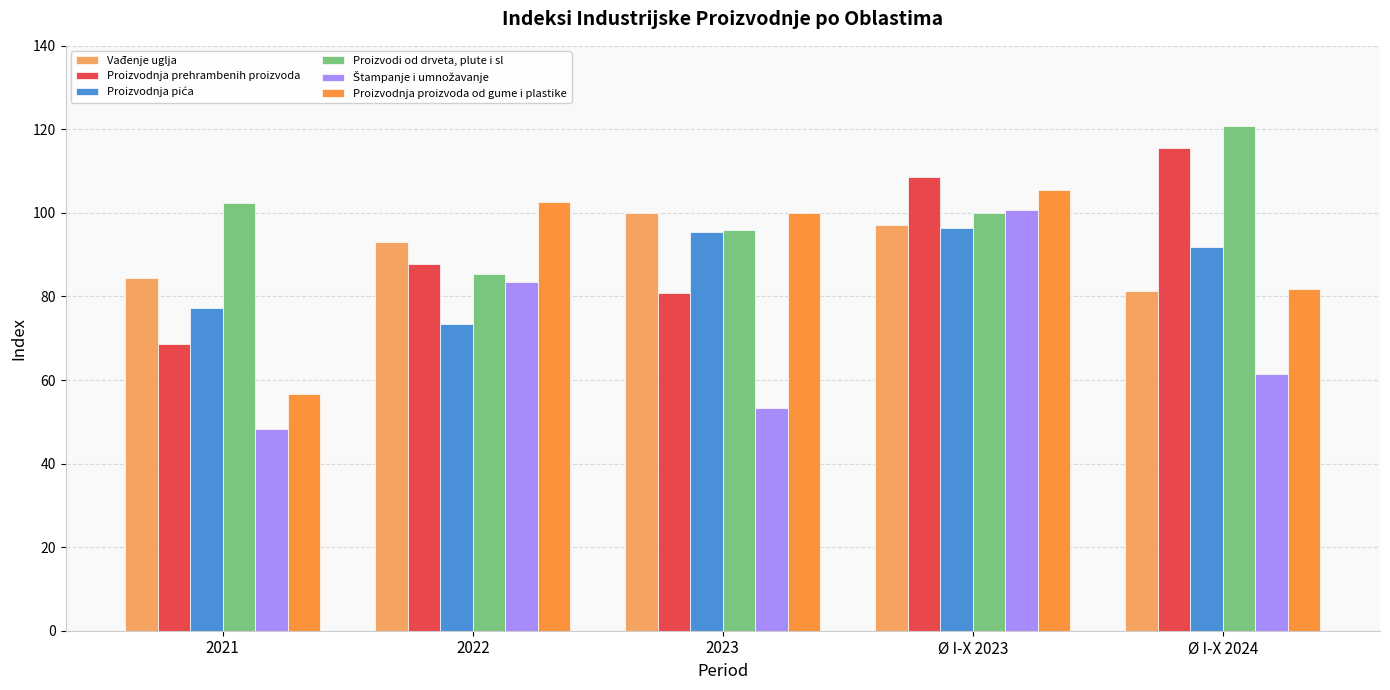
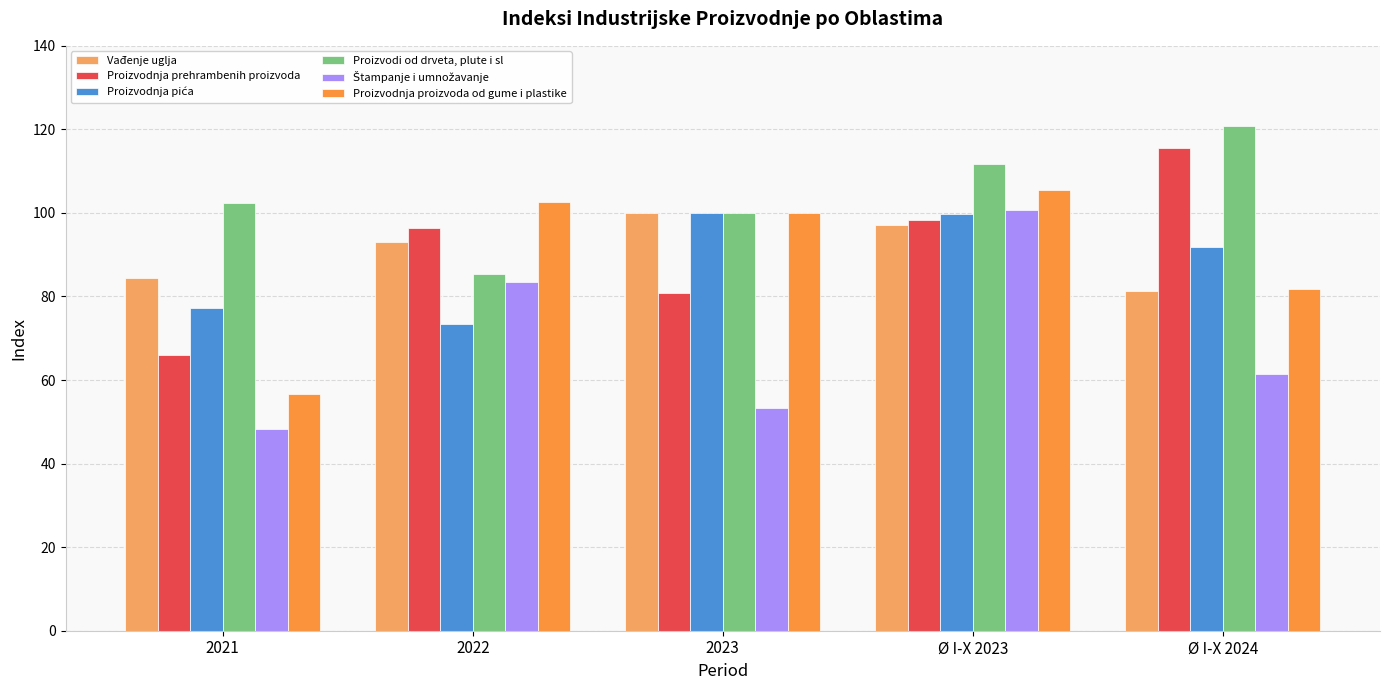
Proizvodnja prehrambenih proizvoda, 2021: 69 -> 66
Proizvodnja prehrambenih proizvoda, 2022: 88 -> 97
Proizvodnja pića, 2023: 95 -> 100
Proizvodi od drveta, plute i sl, 2023: 96 -> 100
Proizvodnja prehrambenih proizvoda, Ø I-X 2023: 109 -> 98
Proizvodnja pića, Ø I-X 2023: 96 -> 100
Proizvodi od drveta, plute i sl, Ø I-X 2023: 100 -> 112
